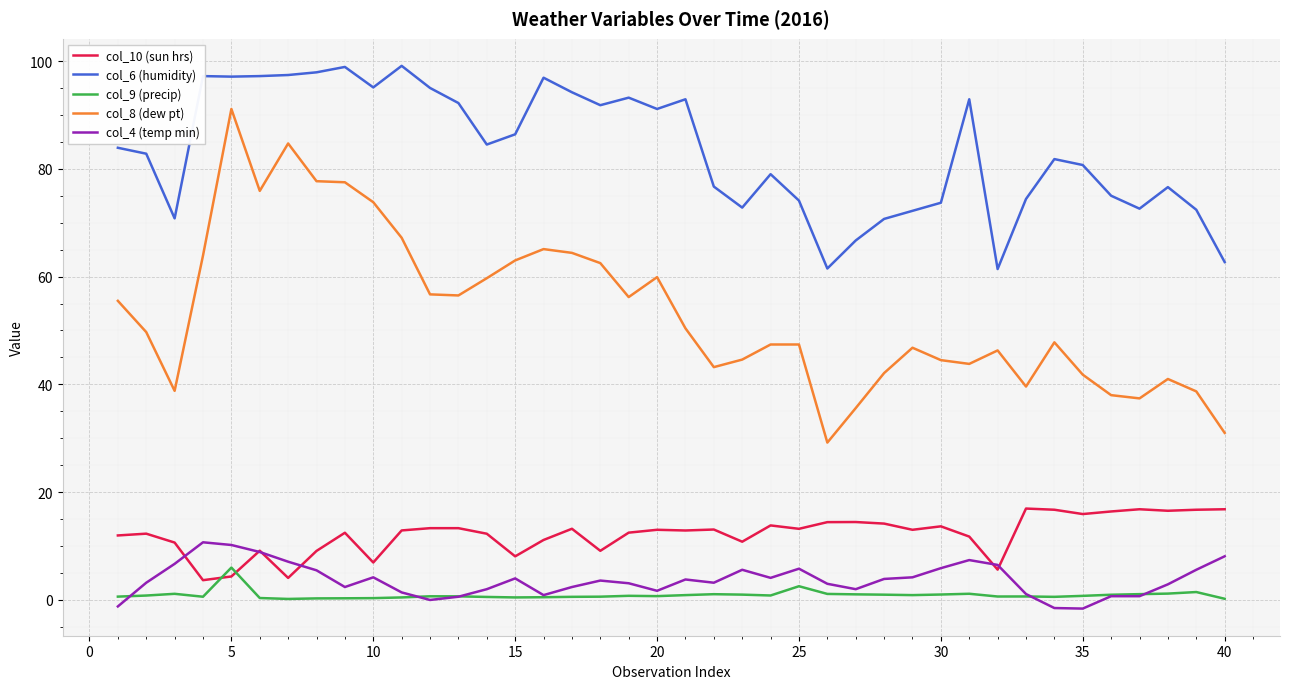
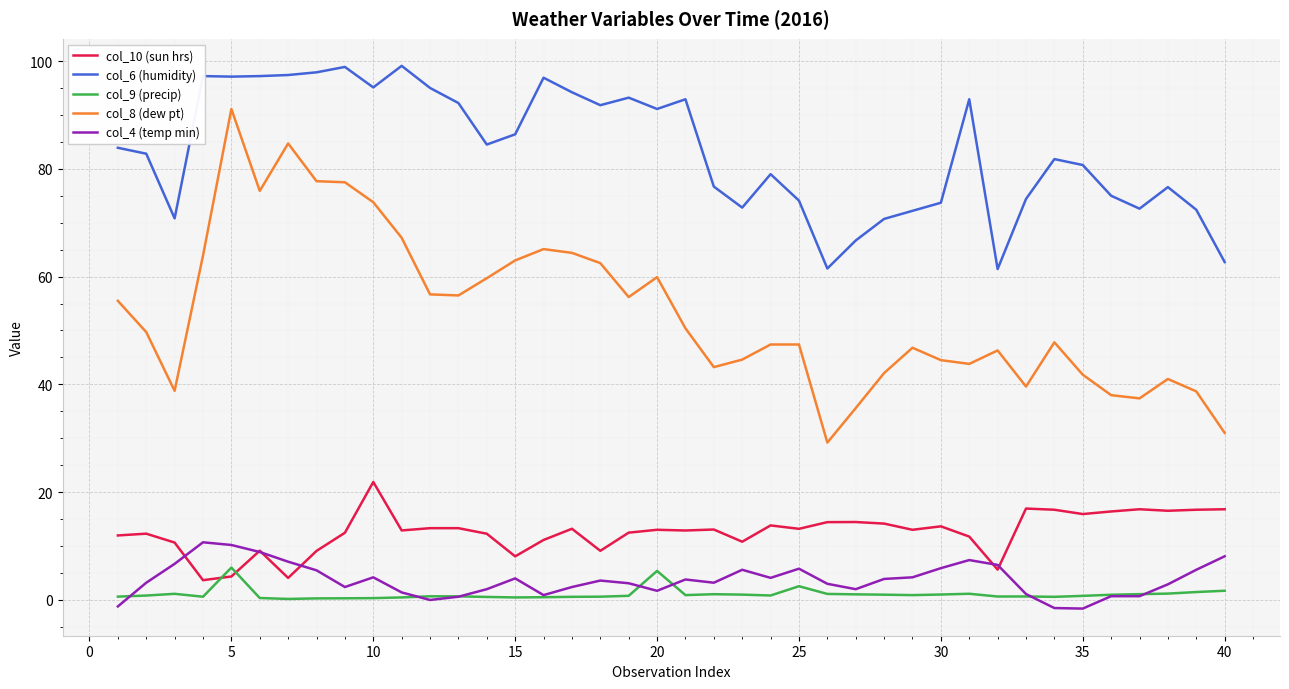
col_10 (sun hrs), 10: 7 -> 22
col_9 (precip), 20: 1 -> 5
col_9 (precip), 40: 0 -> 2
